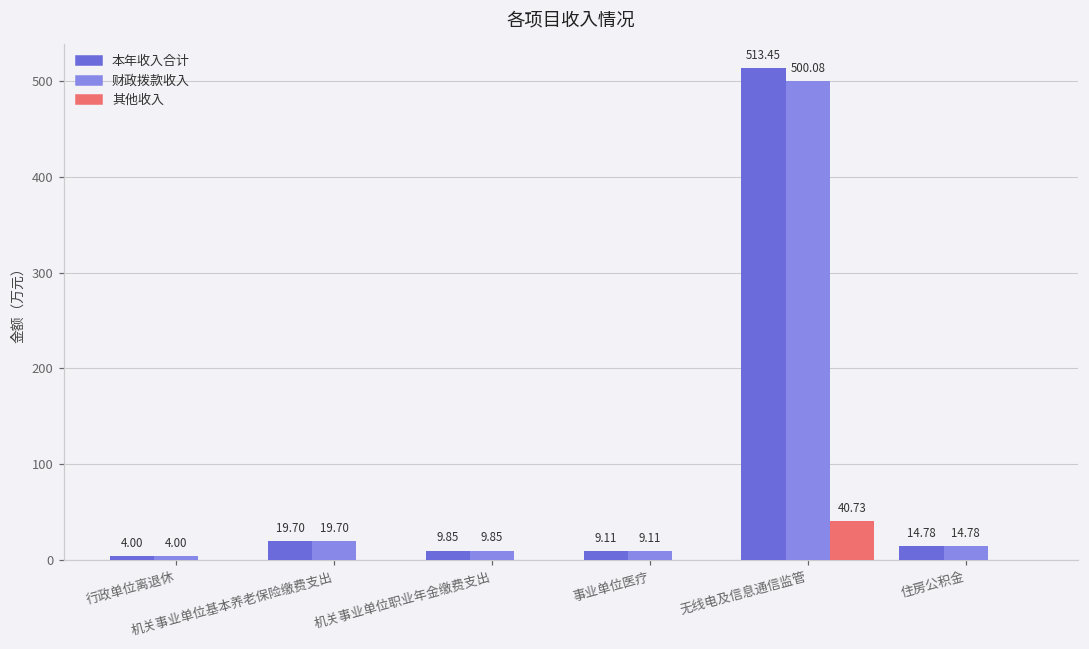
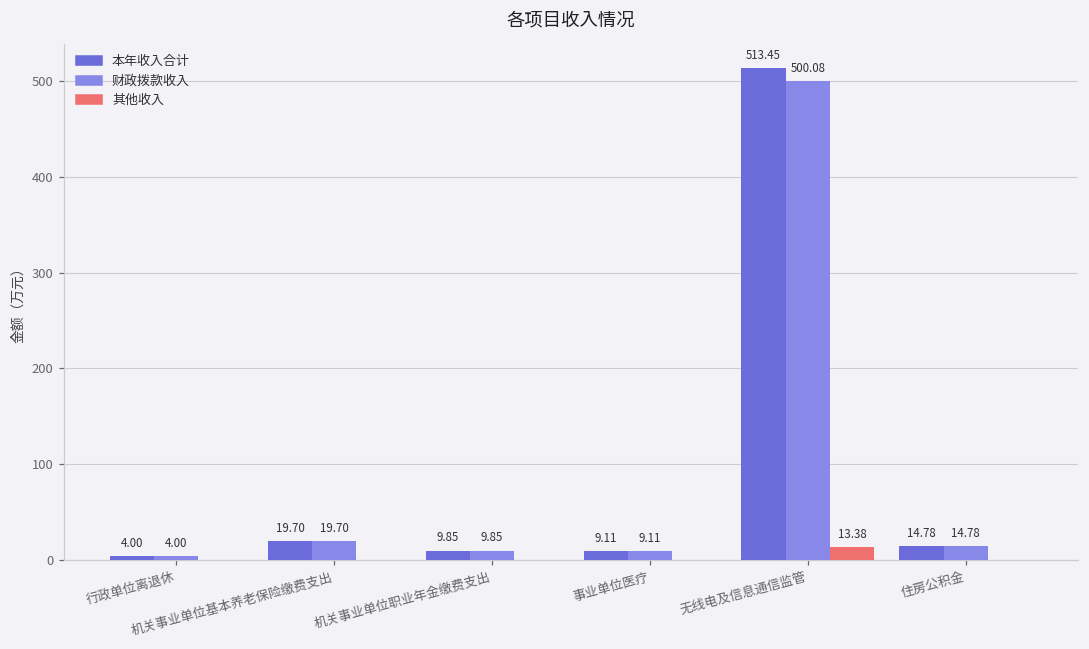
其他收入, 无线电及信息通信监管: 40.73 -> 13.38
